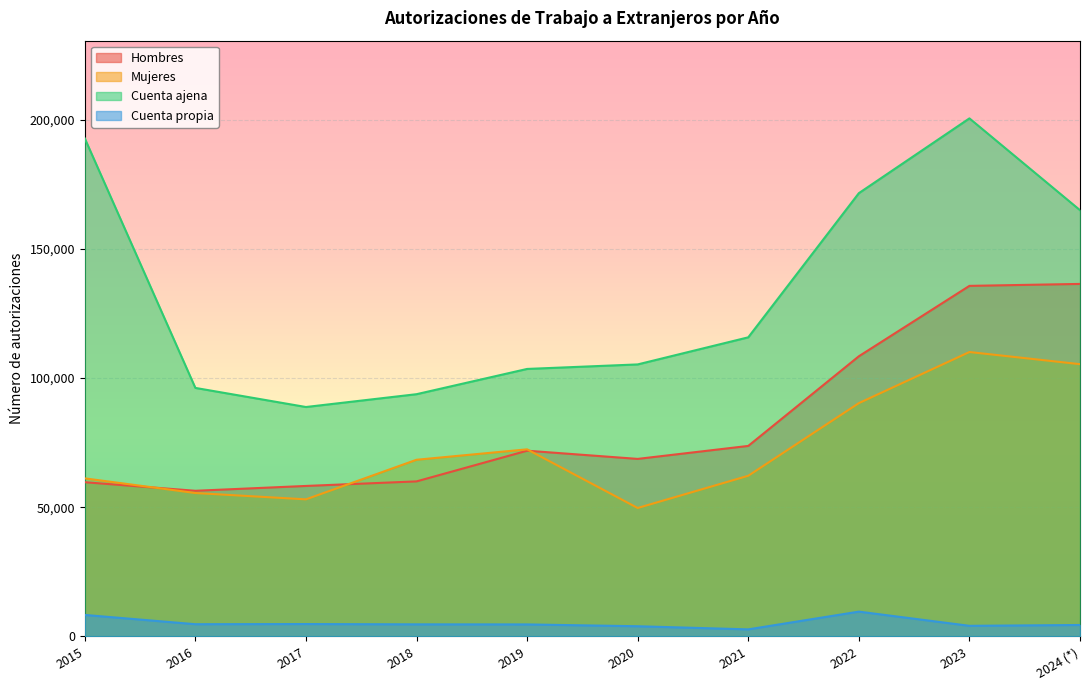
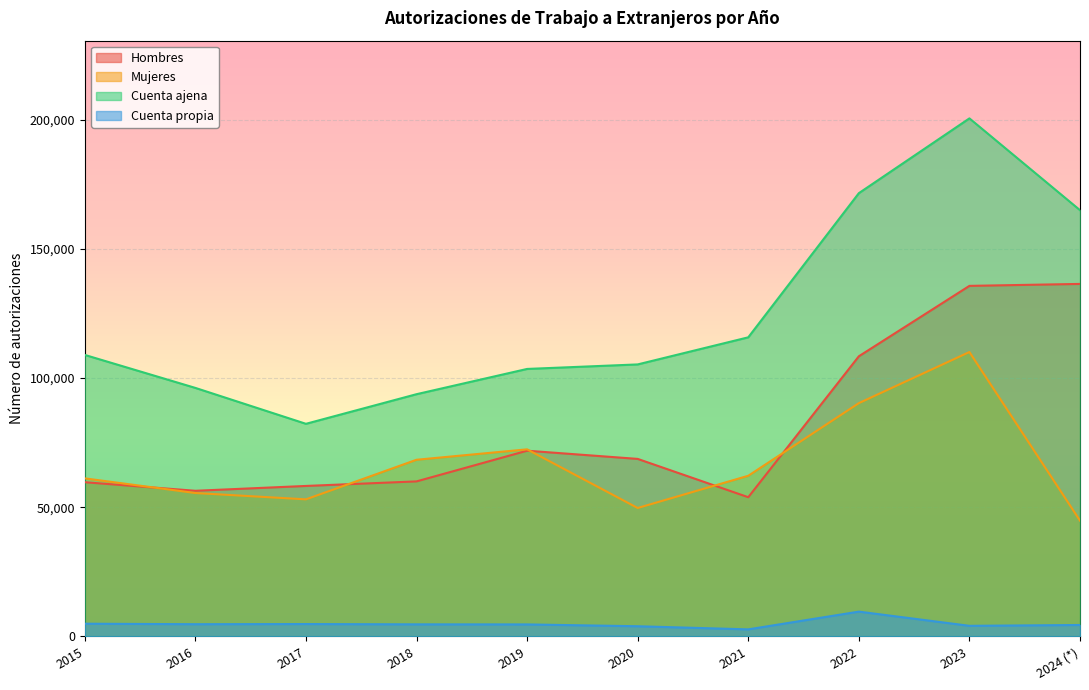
Cuenta ajena, 2015: 193,000 -> 109,000
Cuenta propia, 2015: 8,000 -> 5,000
Cuenta ajena, 2017: 89,000 -> 82,000
Hombres, 2021: 74,000 -> 54,000
Mujeres, 2024 (*): 105,000 -> 45,000
